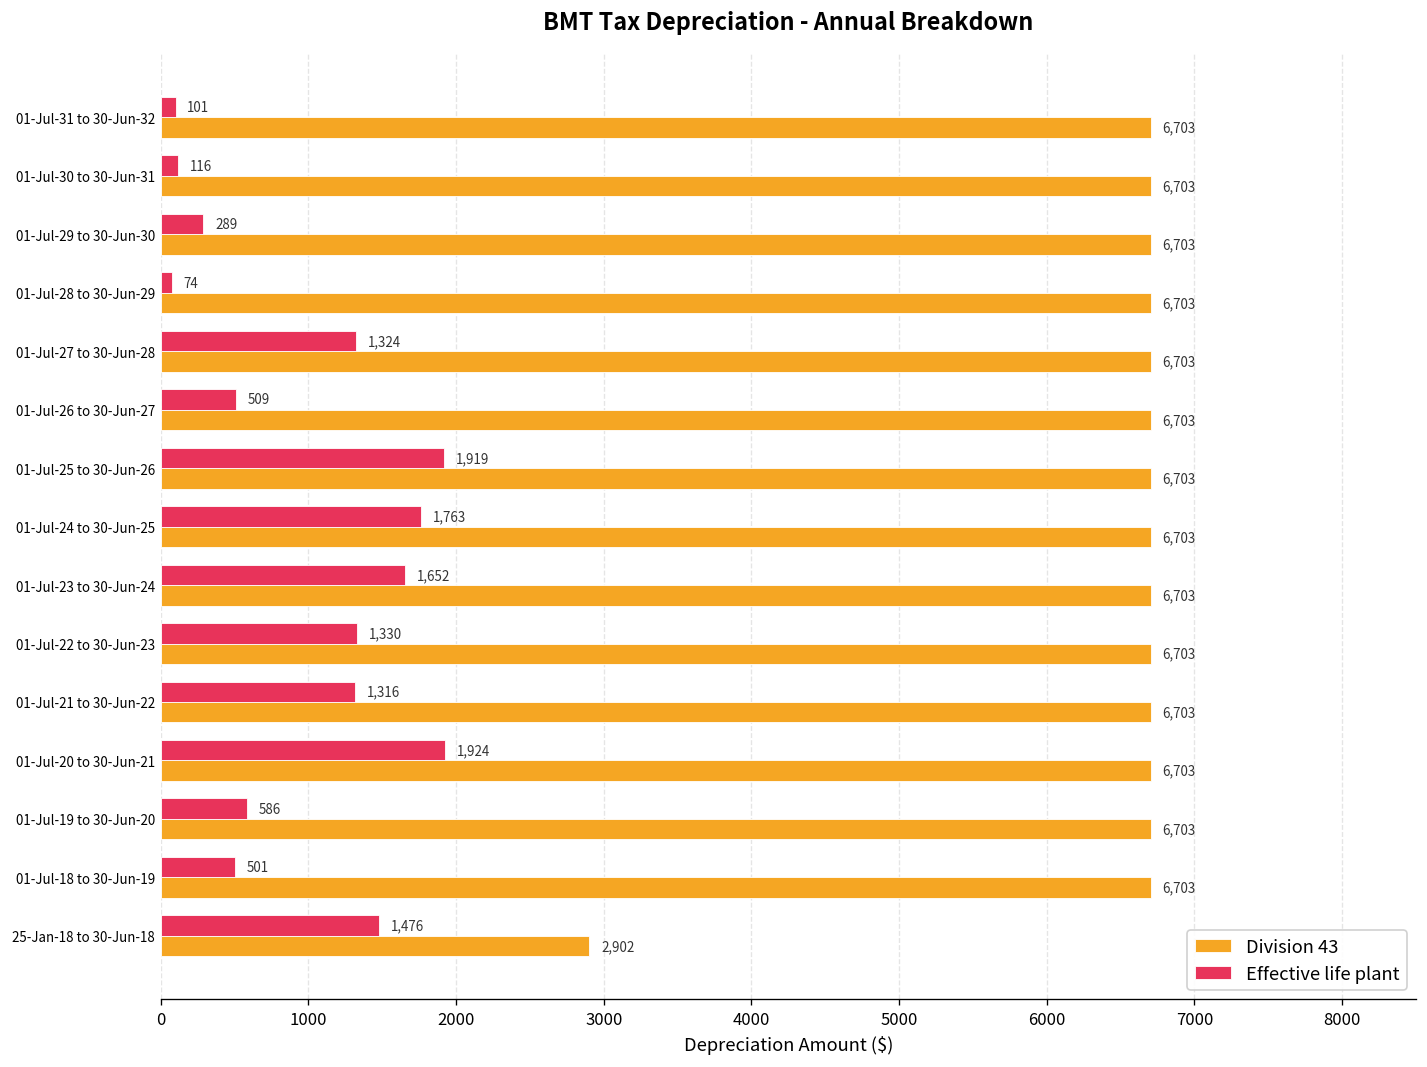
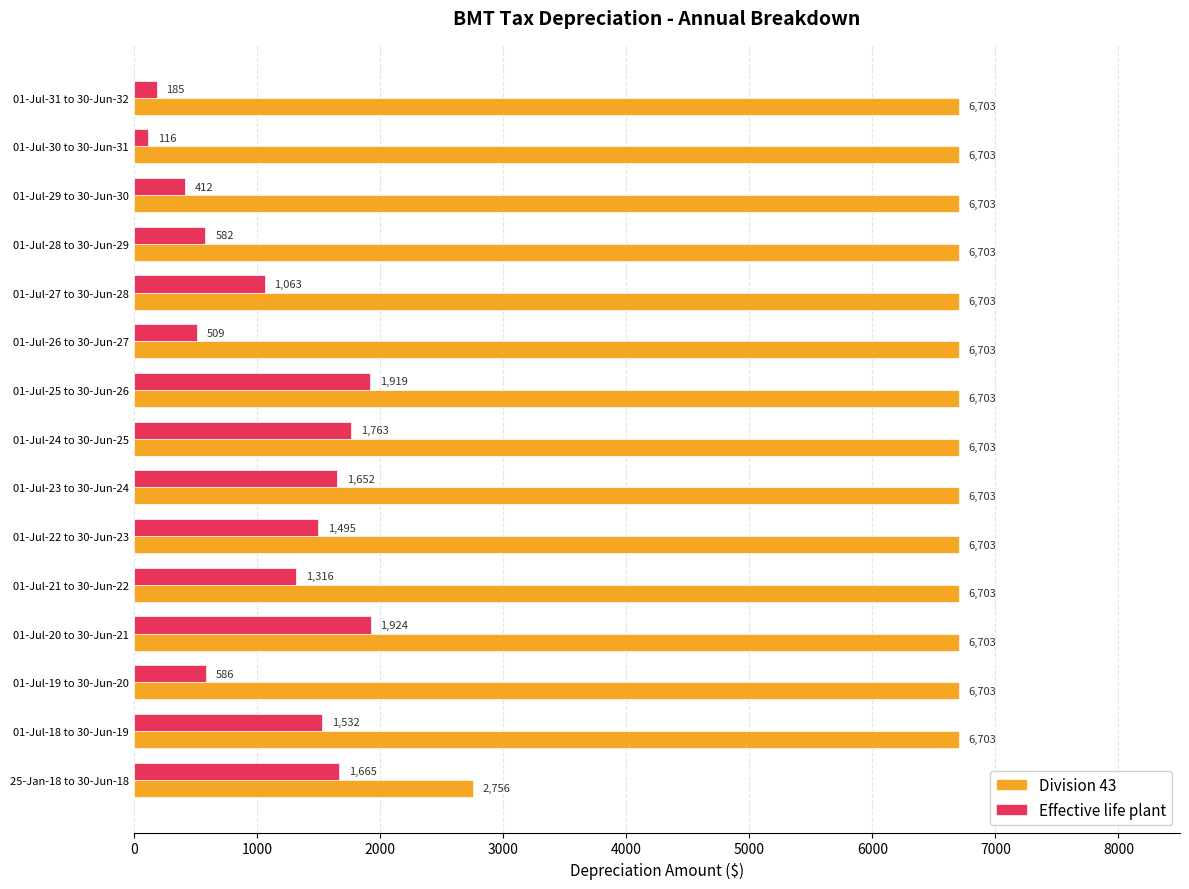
Effective life plant, 01-Jul-31 to 30-Jun-32: 101 -> 185
Effective life plant, 01-Jul-29 to 30-Jun-30: 289 -> 412
Effective life plant, 01-Jul-28 to 30-Jun-29: 74 -> 582
Effective life plant, 01-Jul-27 to 30-Jun-28: 1,324 -> 1,063
Effective life plant, 01-Jul-22 to 30-Jun-23: 1,330 -> 1,495
Effective life plant, 01-Jul-18 to 30-Jun-19: 501 -> 1,532
Effective life plant, 25-Jan-18 to 30-Jun-18: 1,476 -> 1,665
Division 43, 25-Jan-18 to 30-Jun-18: 2,902 -> 2,756
